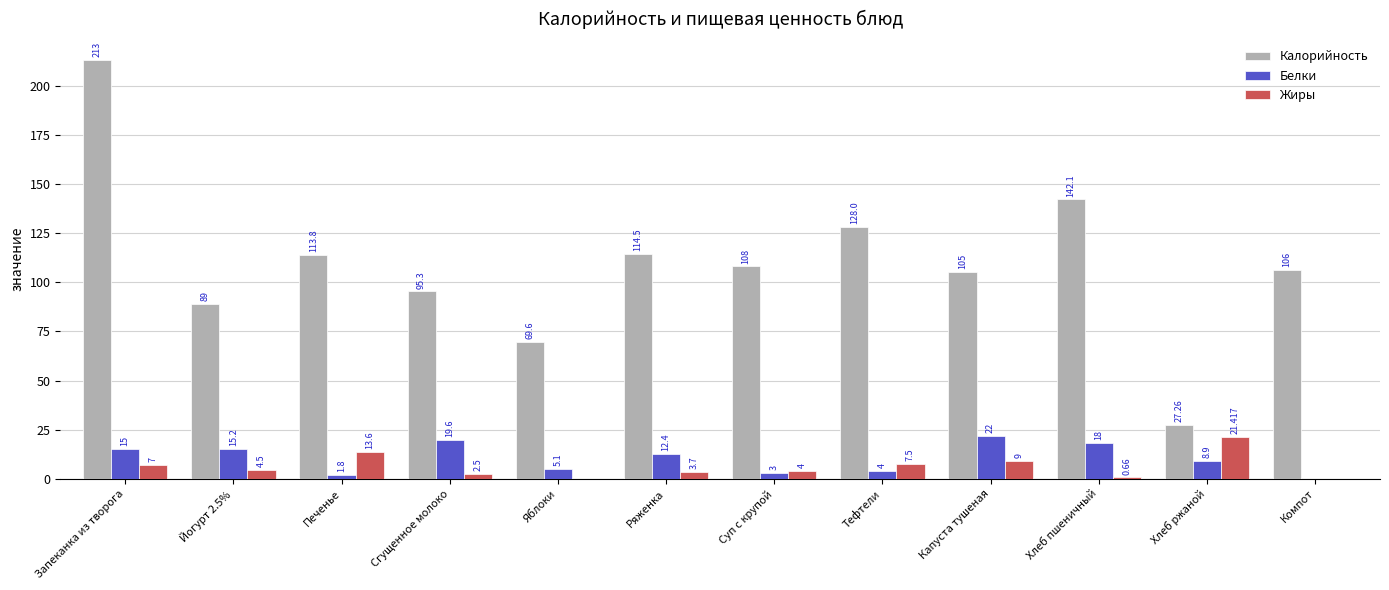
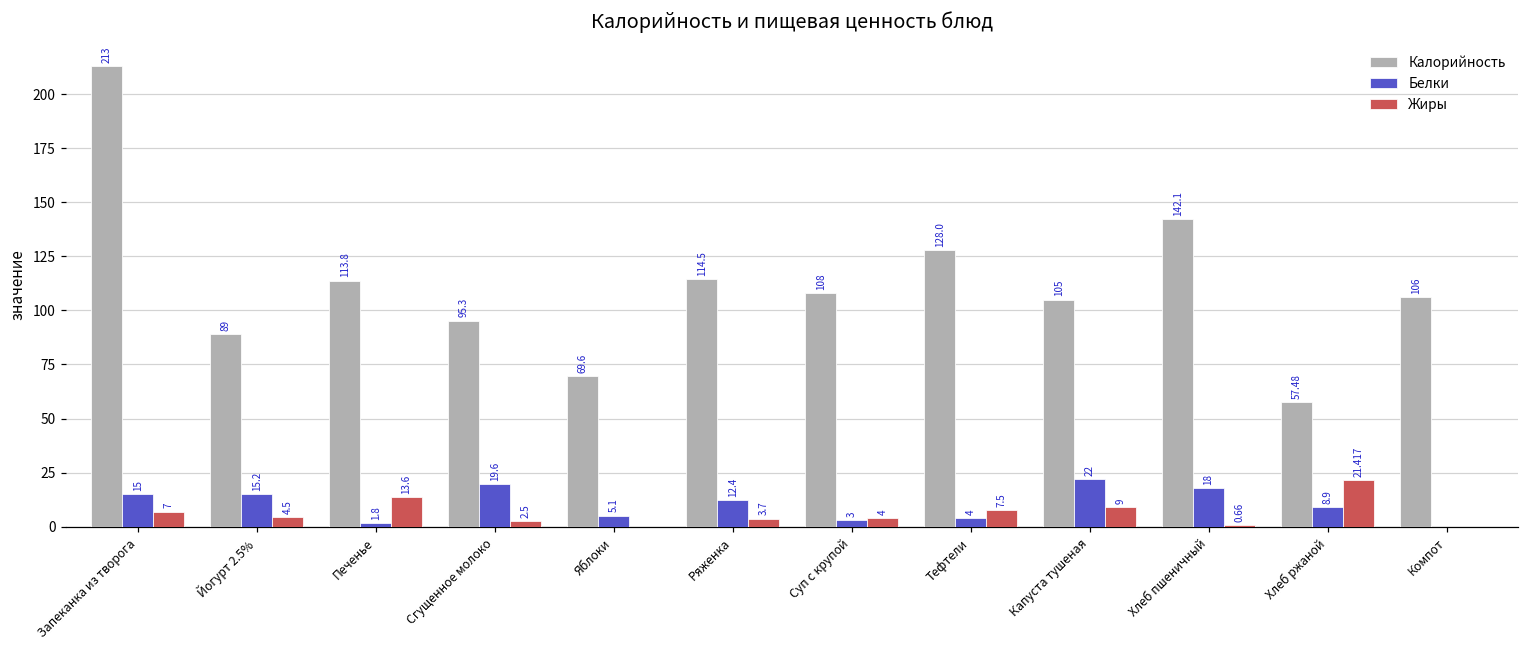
Калорийность, Хлеб ржаной: 27.26 -> 57.48
